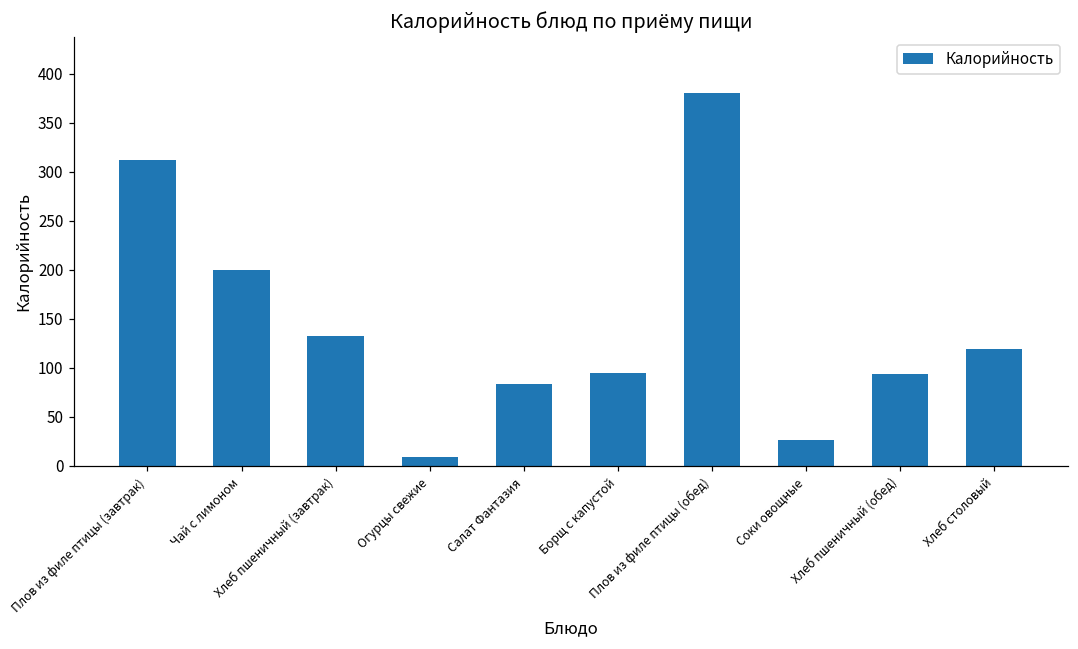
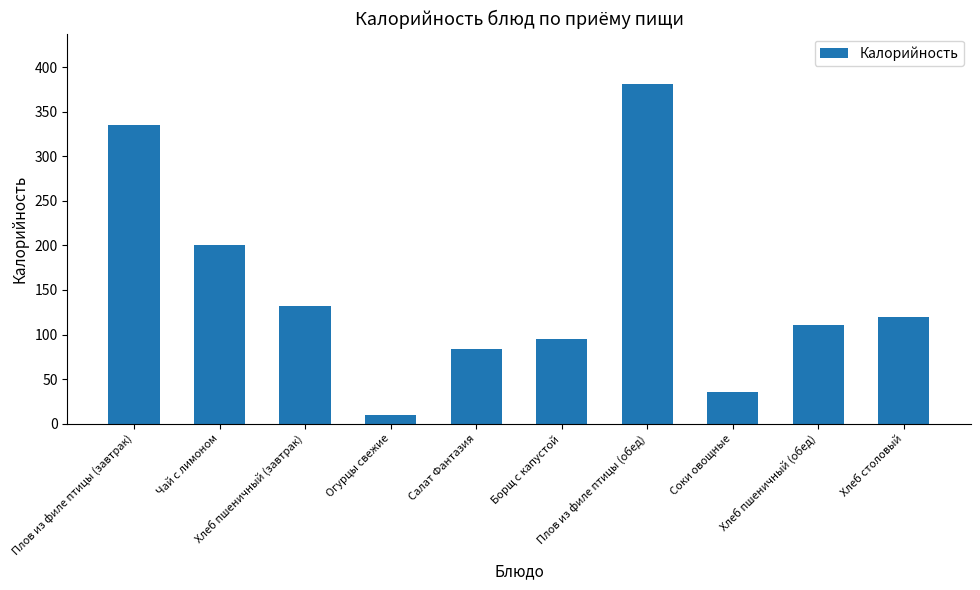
Плов из филе птицы (завтрак): 310 -> 340
Соки овощные: 30 -> 40
Хлеб пшеничный (обед): 90 -> 110
